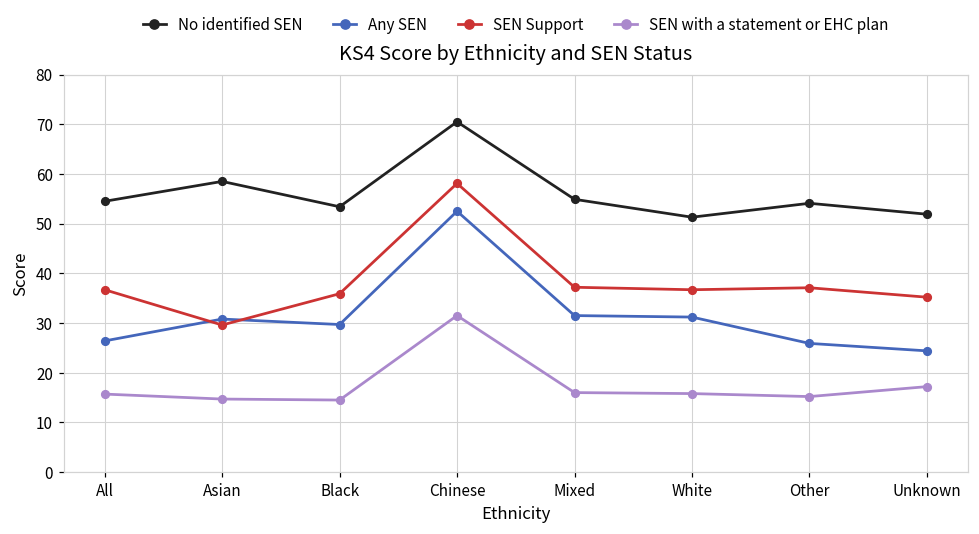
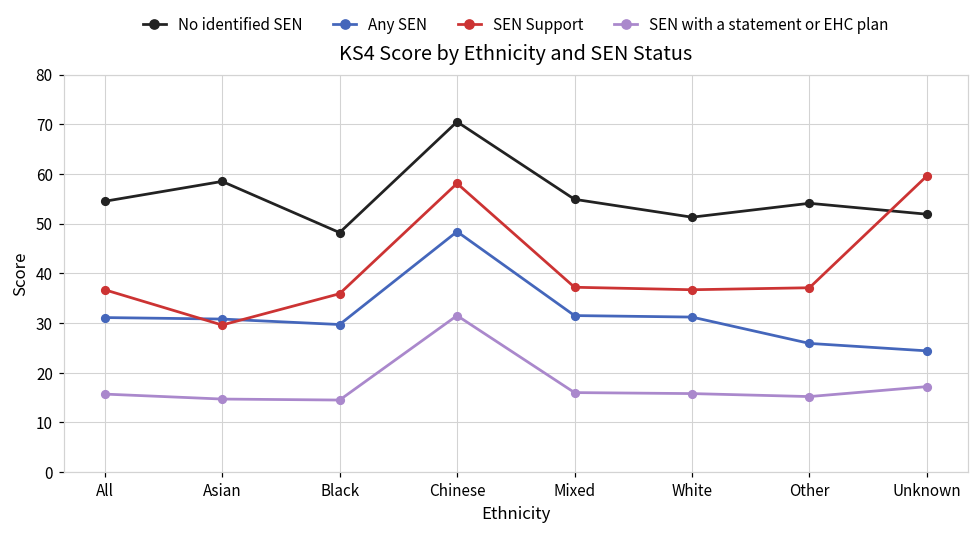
Any SEN, All: 26 -> 31
No identified SEN, Black: 53 -> 48
Any SEN, Chinese: 53 -> 48
SEN Support, Unknown: 35 -> 60
